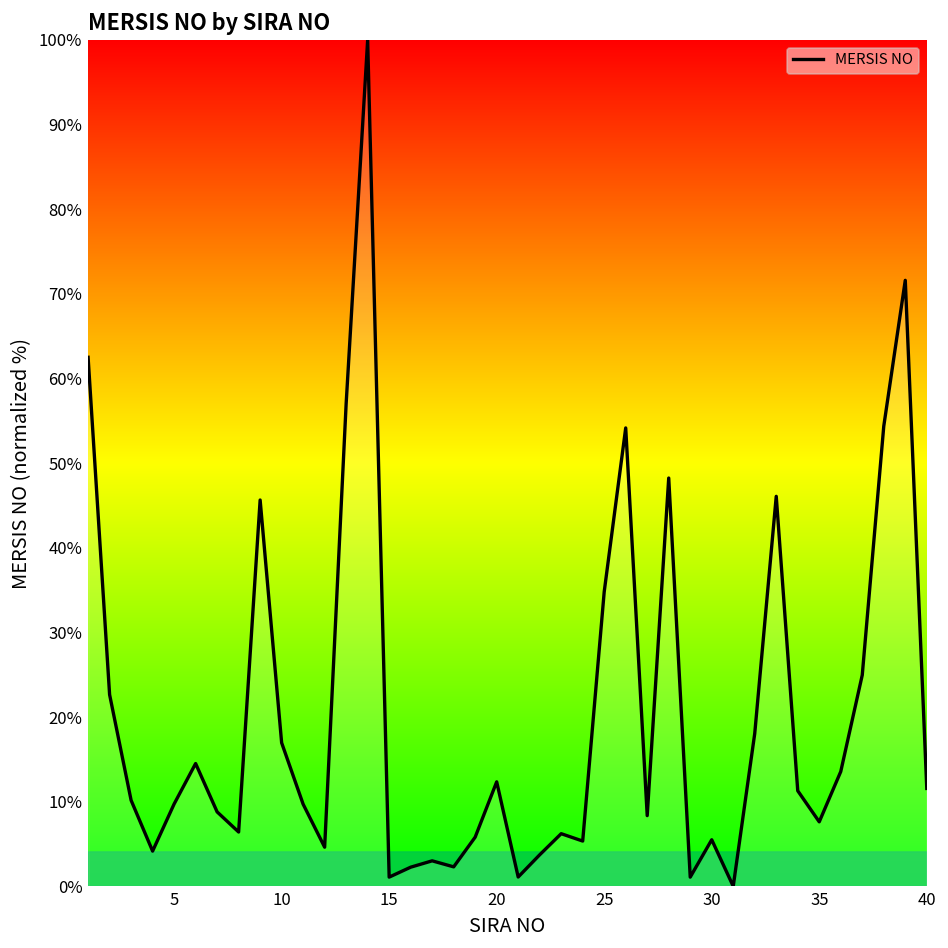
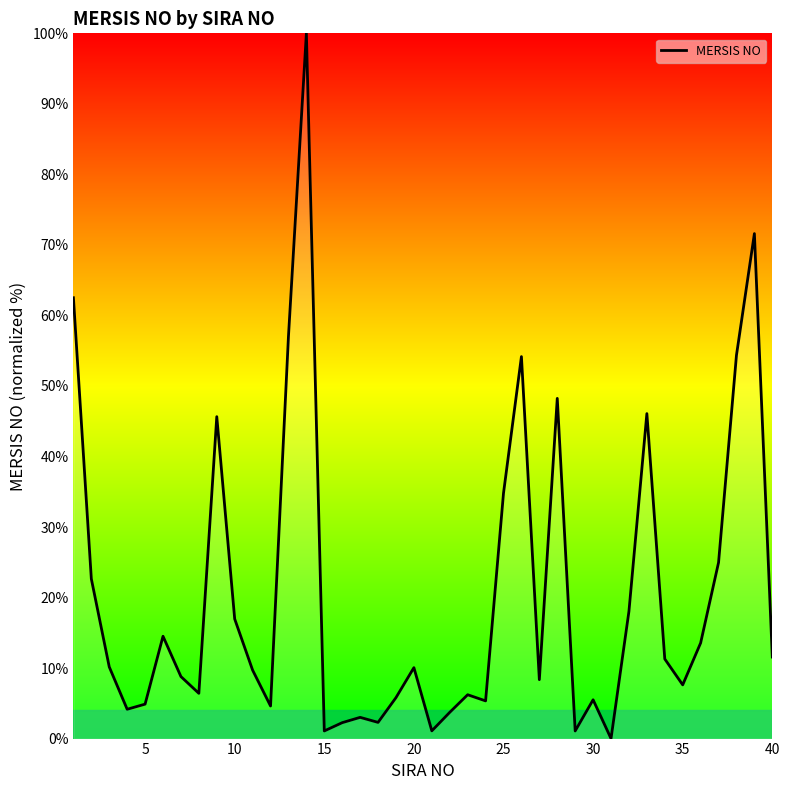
5: 10% -> 5%
20: 12% -> 10%
